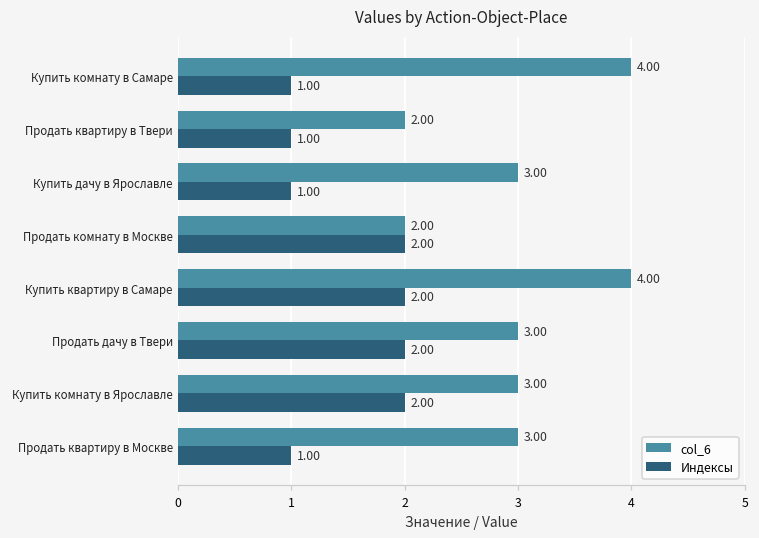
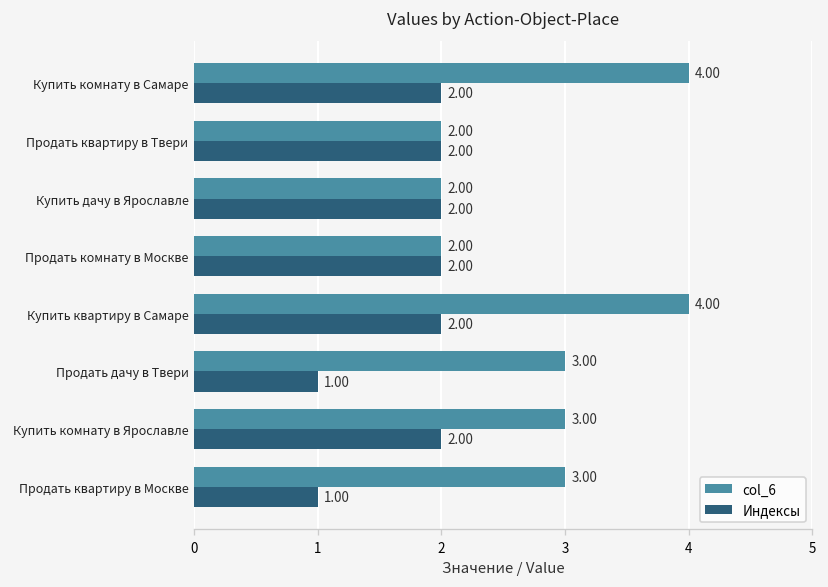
Индексы, Купить комнату в Самаре: 1.00 -> 2.00
Индексы, Продать квартиру в Твери: 1.00 -> 2.00
col_6, Купить дачу в Ярославле: 3.00 -> 2.00
Индексы, Купить дачу в Ярославле: 1.00 -> 2.00
Индексы, Продать дачу в Твери: 2.00 -> 1.00
